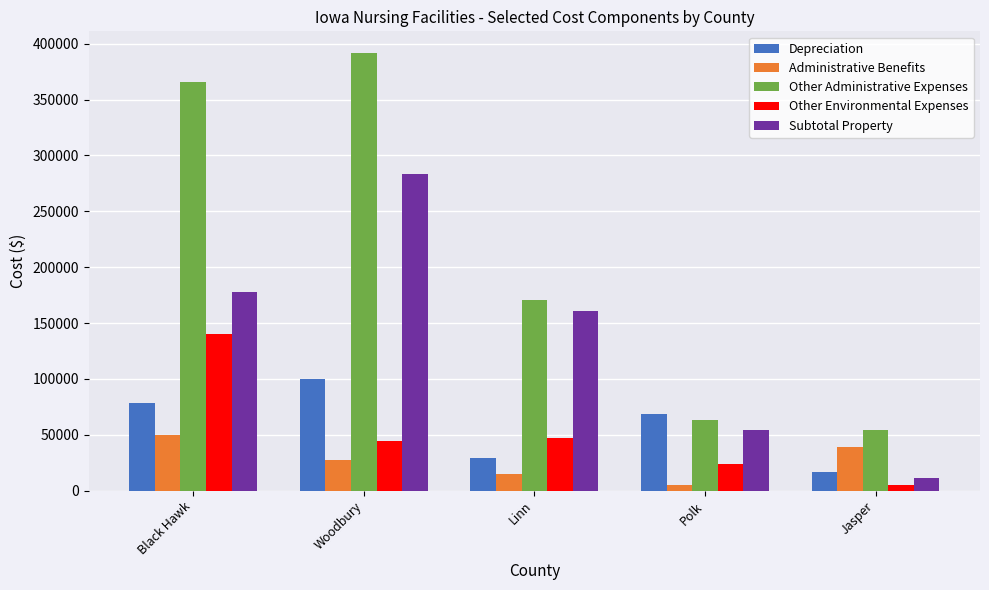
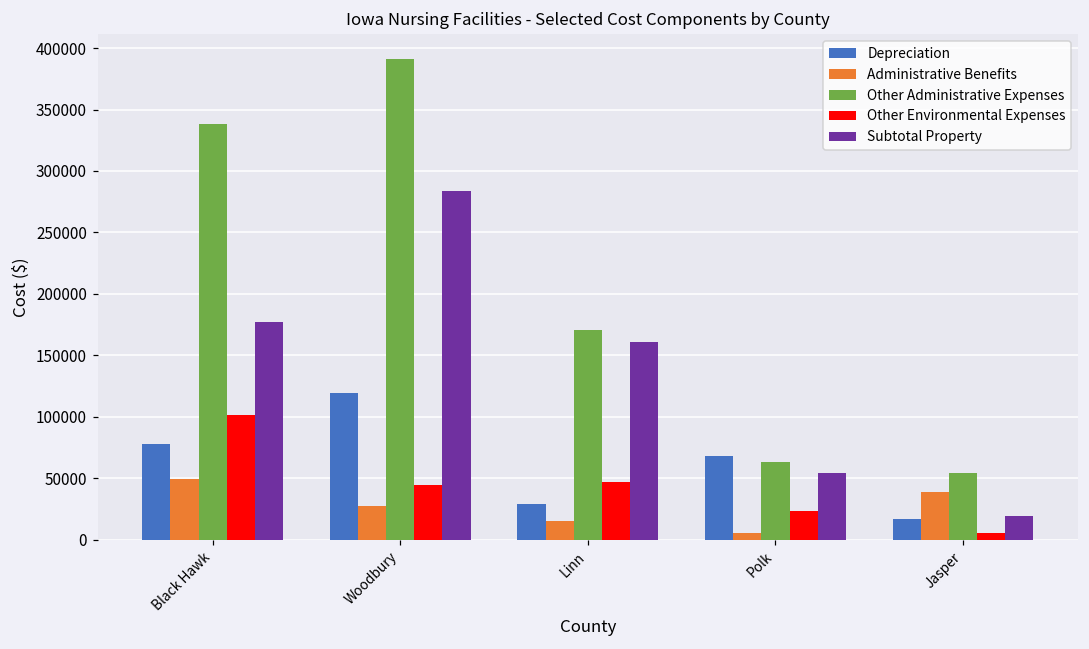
Other Administrative Expenses, Black Hawk: 365000 -> 338000
Other Environmental Expenses, Black Hawk: 141000 -> 101000
Depreciation, Woodbury: 100000 -> 120000
Subtotal Property, Jasper: 12000 -> 19000
